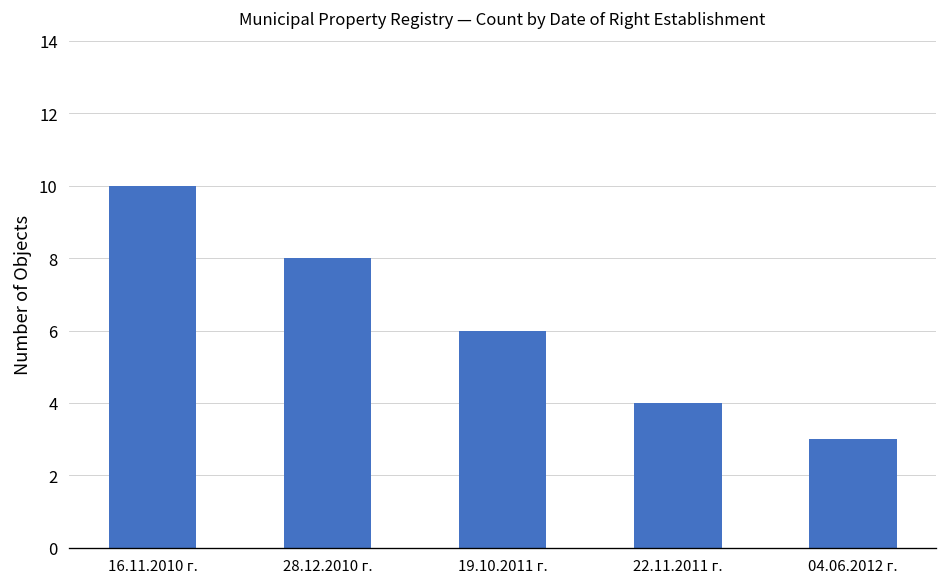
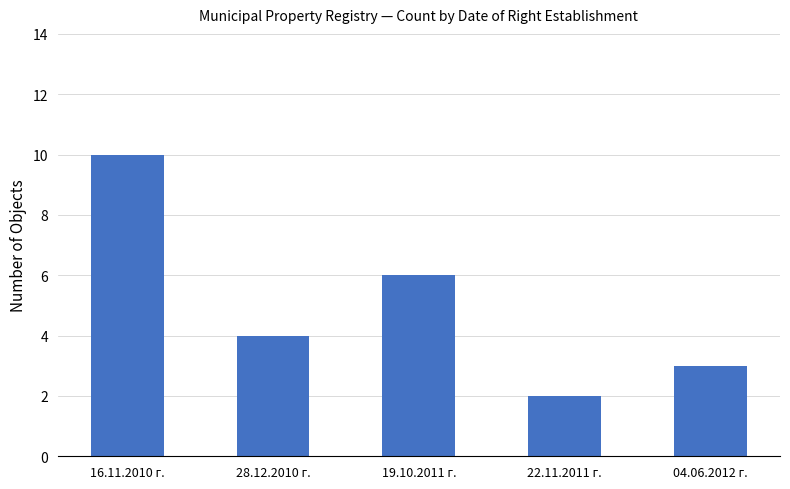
28.12.2010 г.: 8 -> 4
22.11.2011 г.: 4 -> 2
